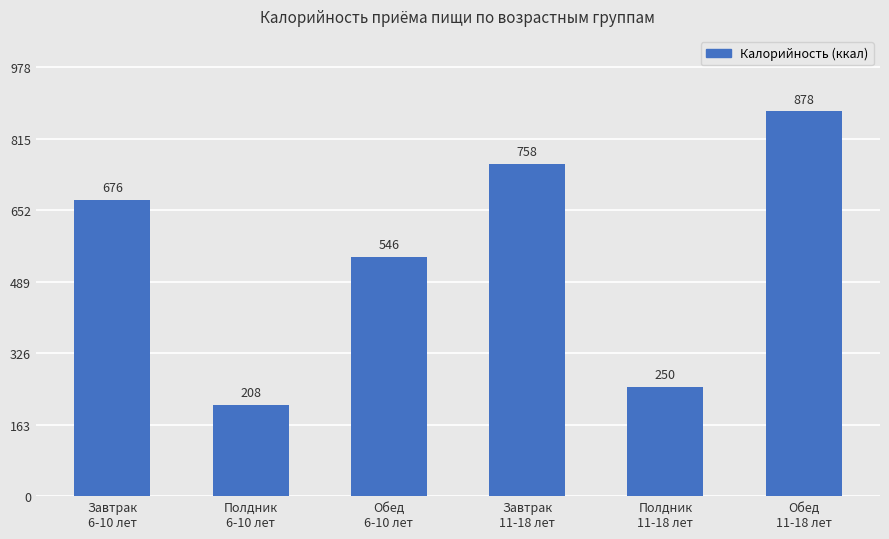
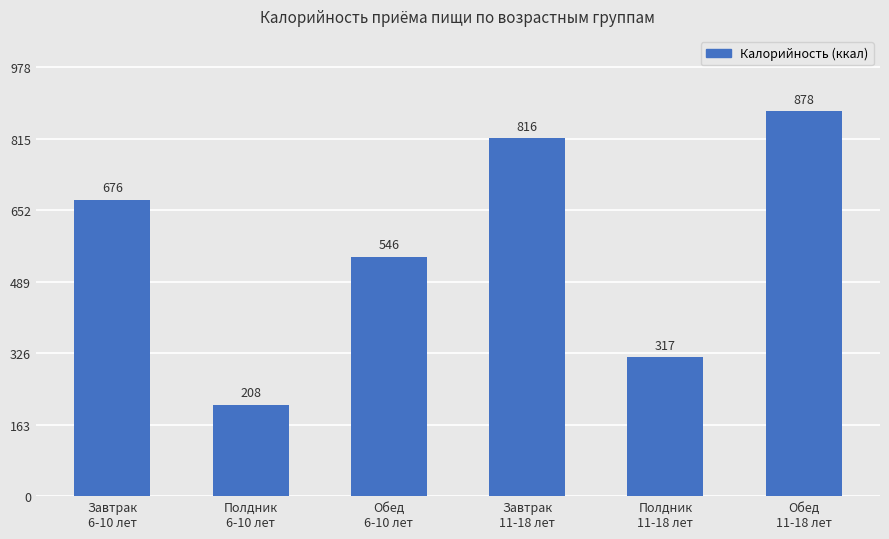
Завтрак 11-18 лет: 758 -> 816
Полдник 11-18 лет: 250 -> 317
